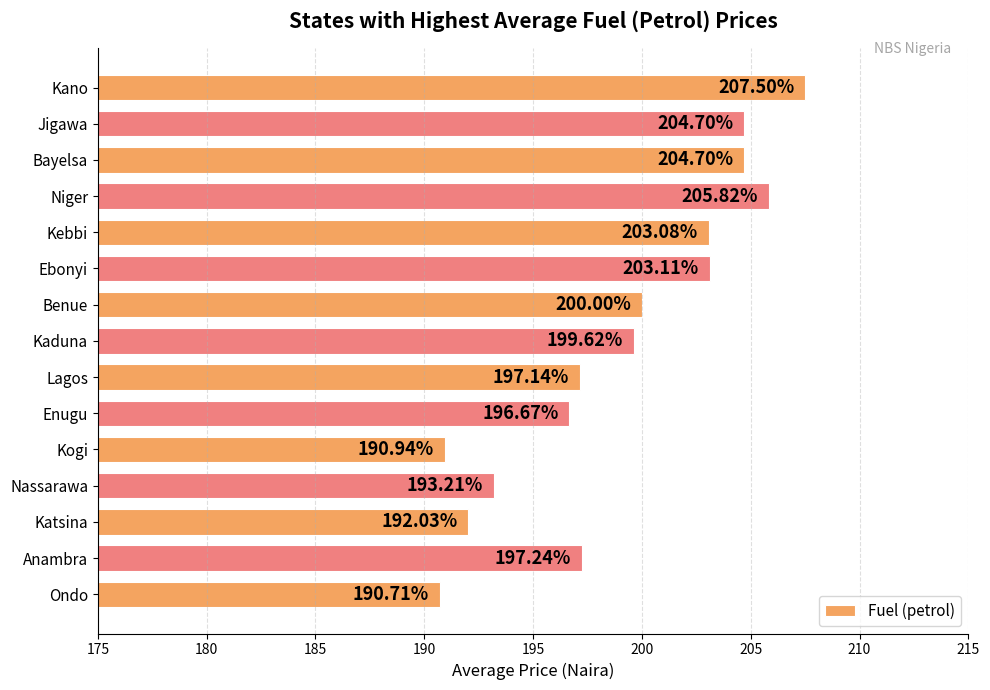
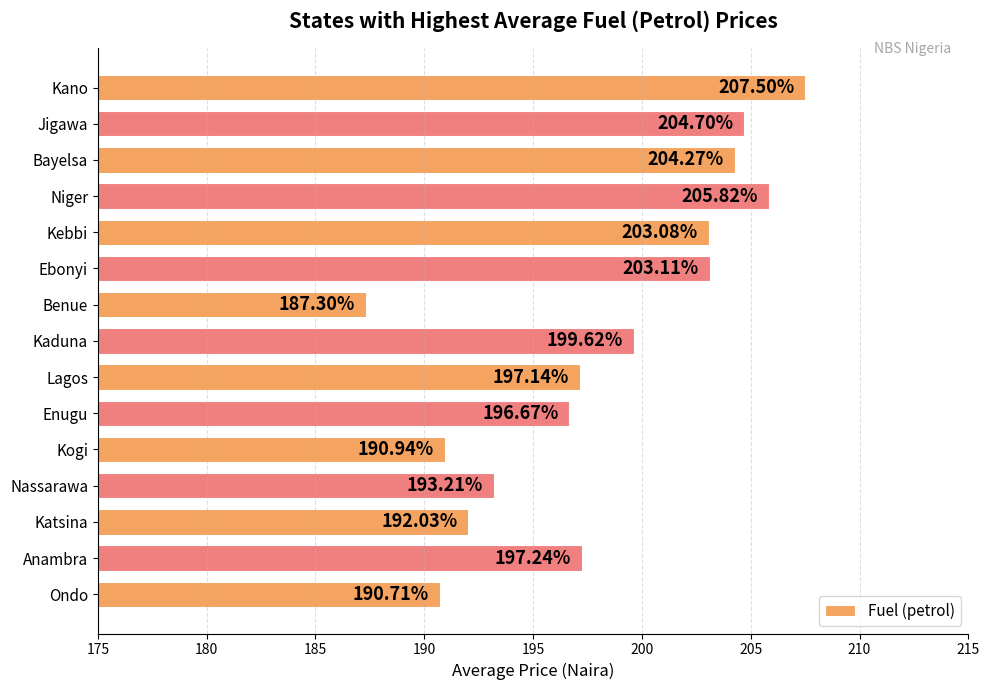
Bayelsa: 204.70% -> 204.27%
Benue: 200.00% -> 187.30%
